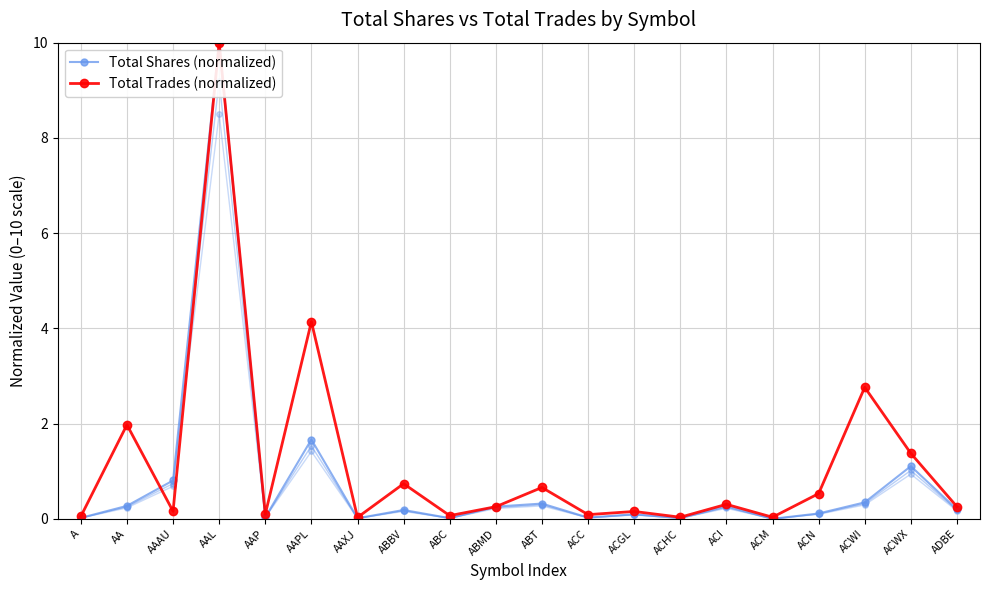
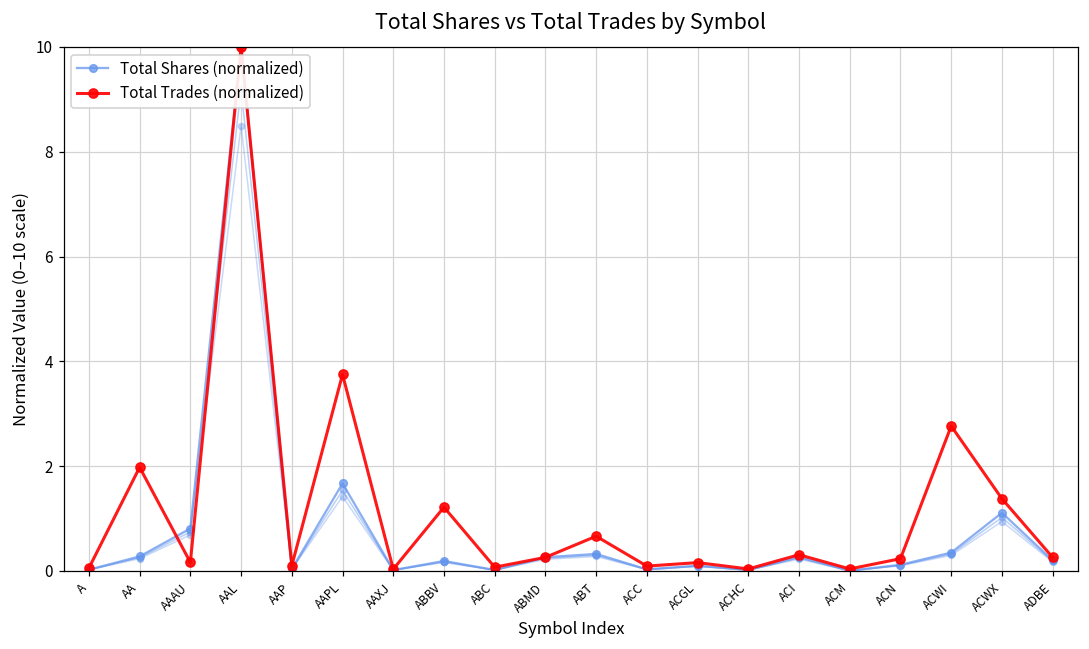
Total Trades (normalized), AAPL: 4.1 -> 3.8
Total Trades (normalized), ABBV: 0.7 -> 1.2
Total Trades (normalized), ACN: 0.5 -> 0.2
